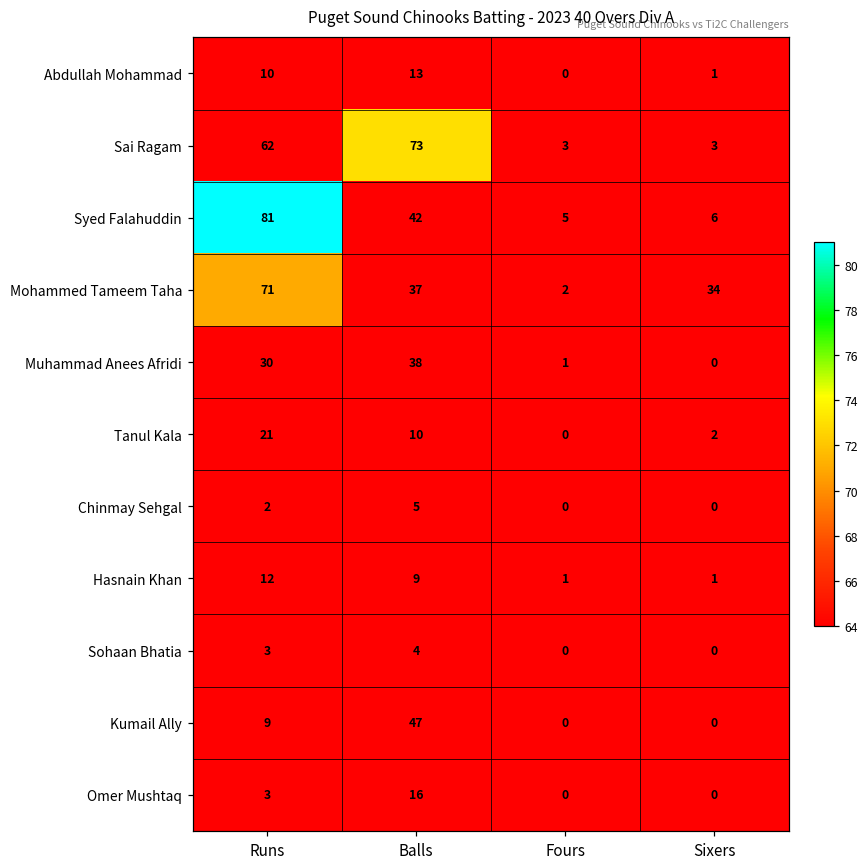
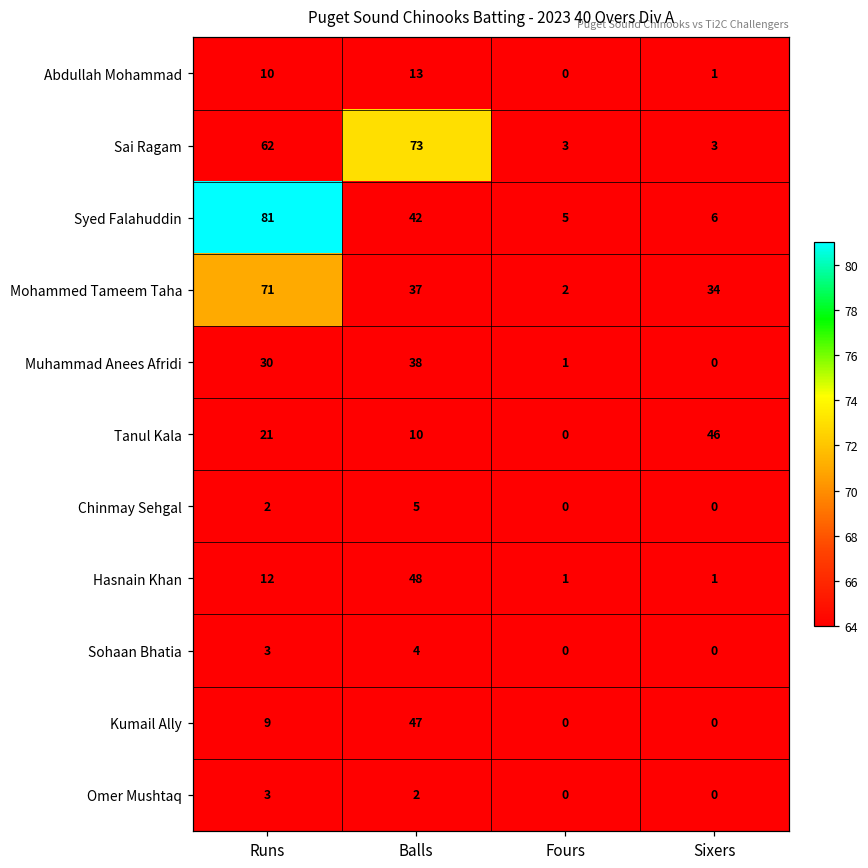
Tanul Kala, Sixers: 2 -> 46
Hasnain Khan, Balls: 9 -> 48
Omer Mushtaq, Balls: 16 -> 2
